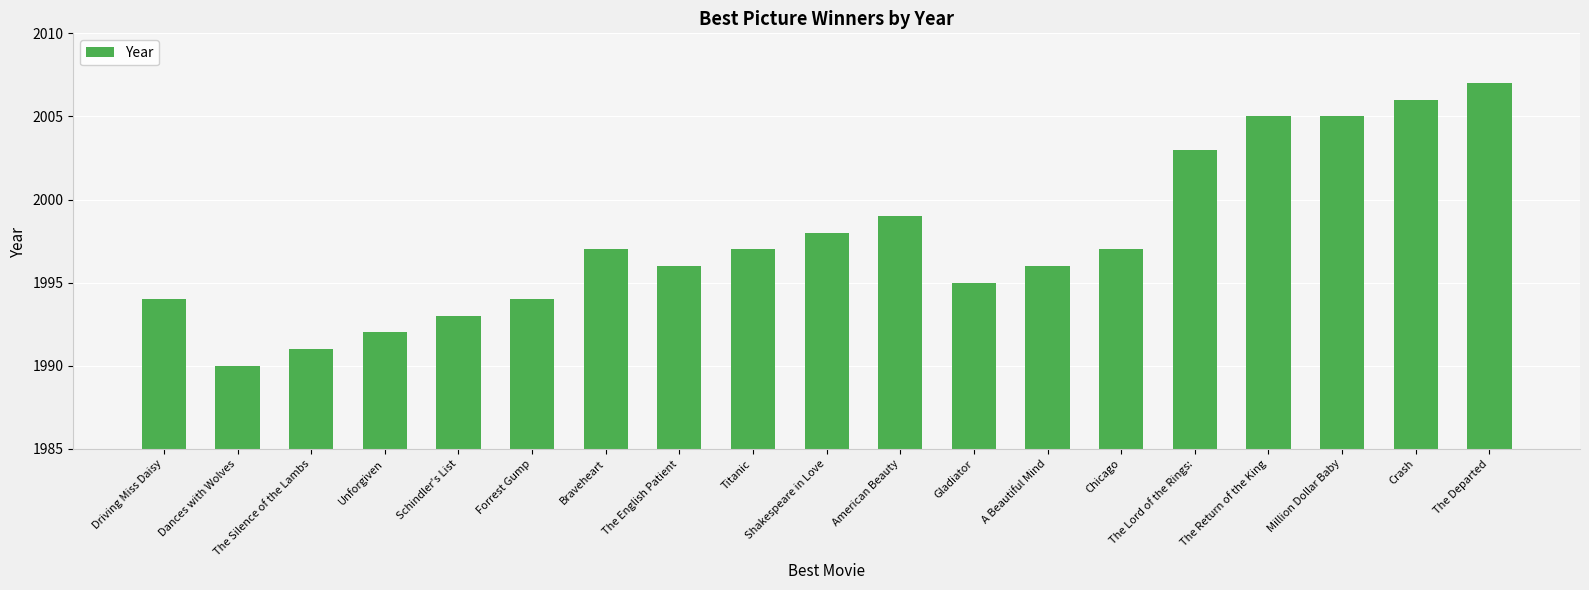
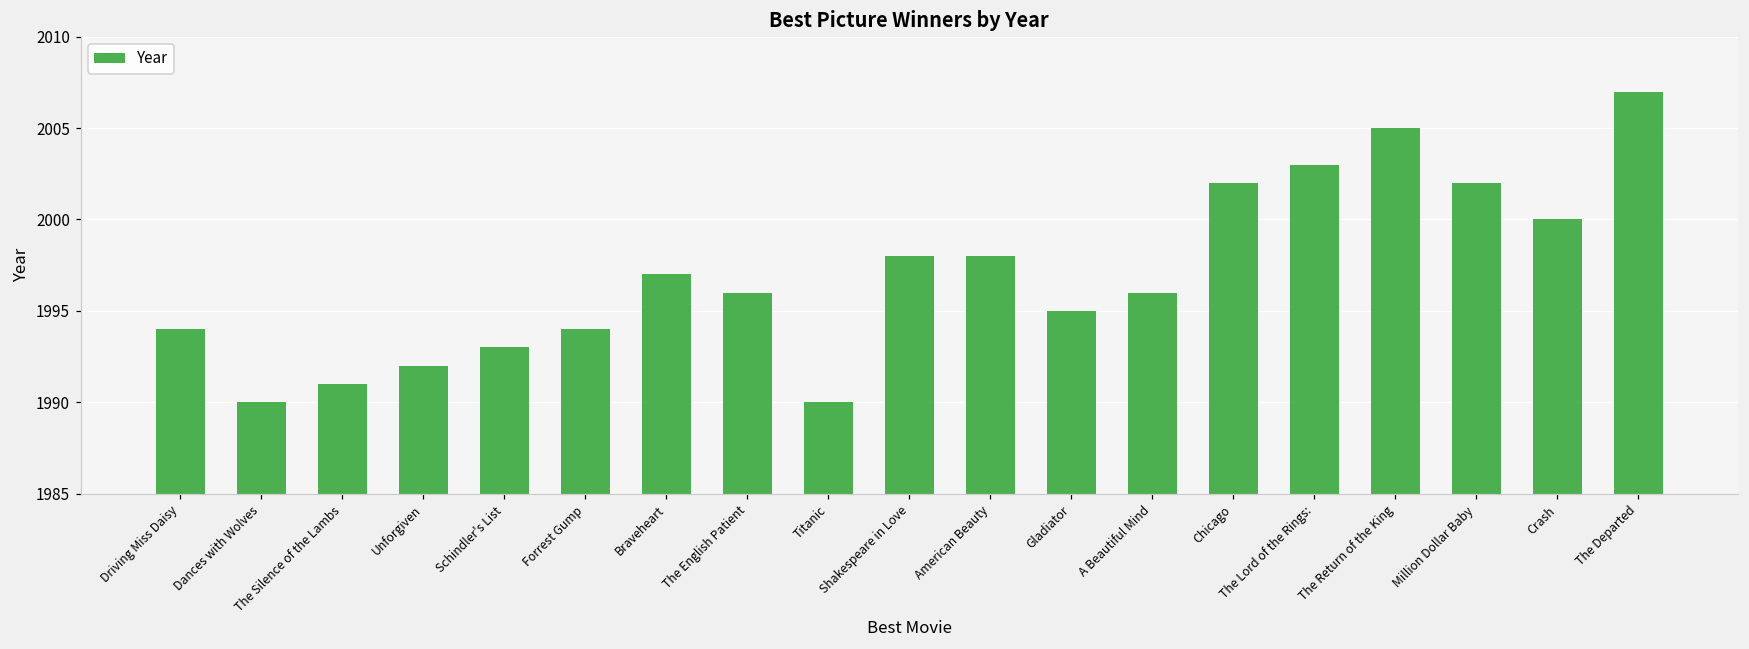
Titanic: 1997 -> 1990
American Beauty: 1999 -> 1998
Chicago: 1997 -> 2002
Million Dollar Baby: 2005 -> 2002
Crash: 2006 -> 2000
